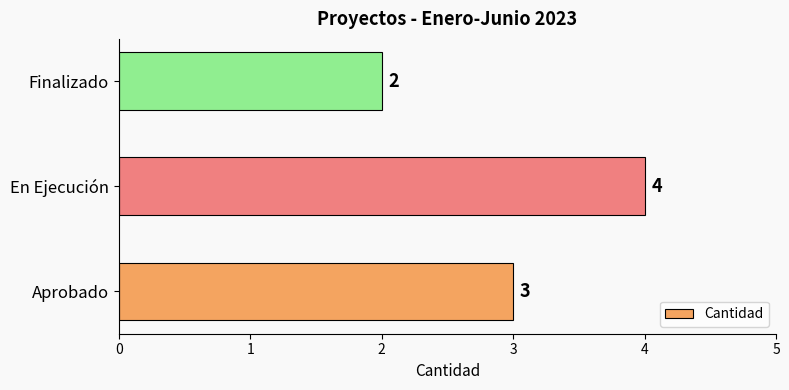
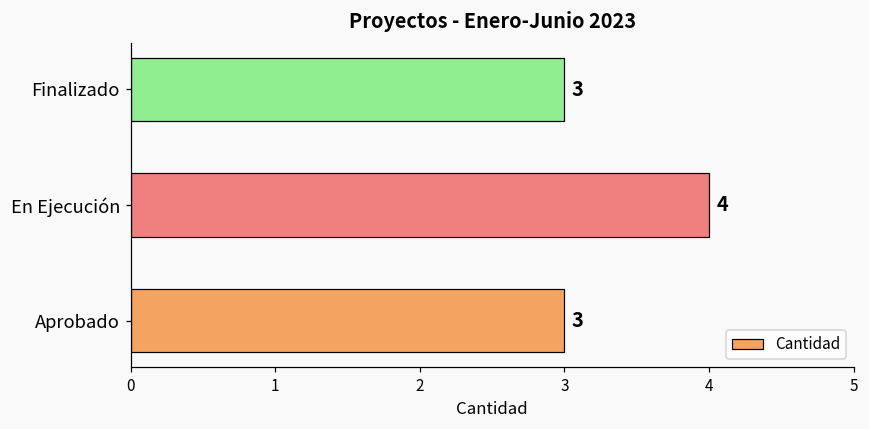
Finalizado: 2 -> 3
